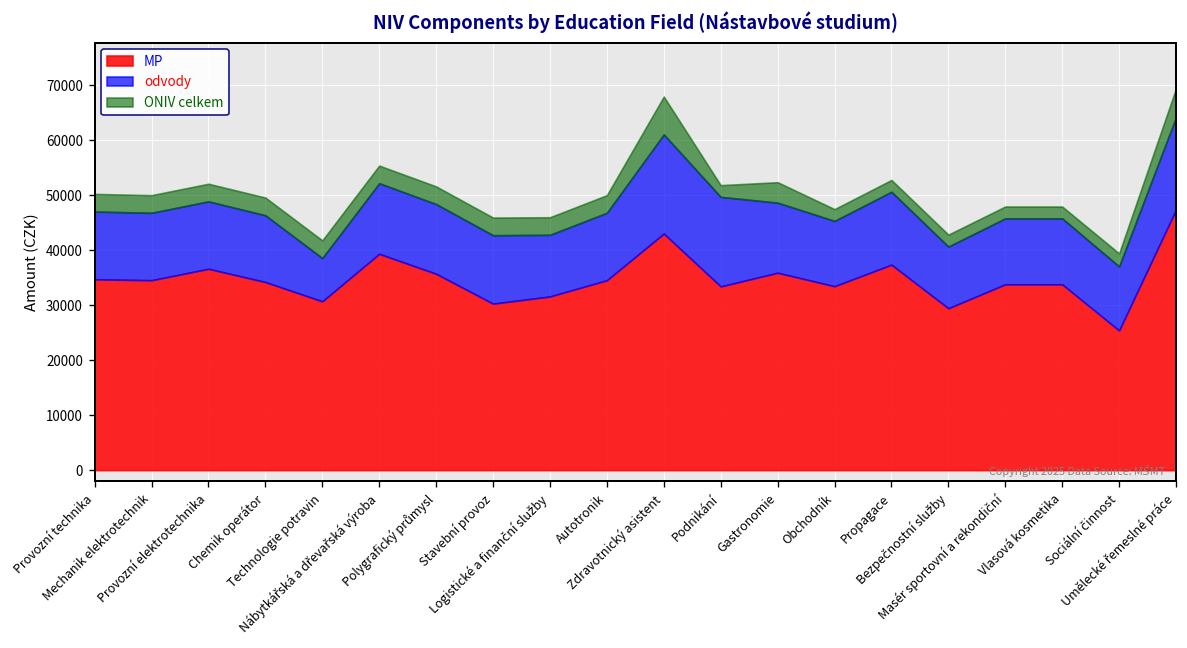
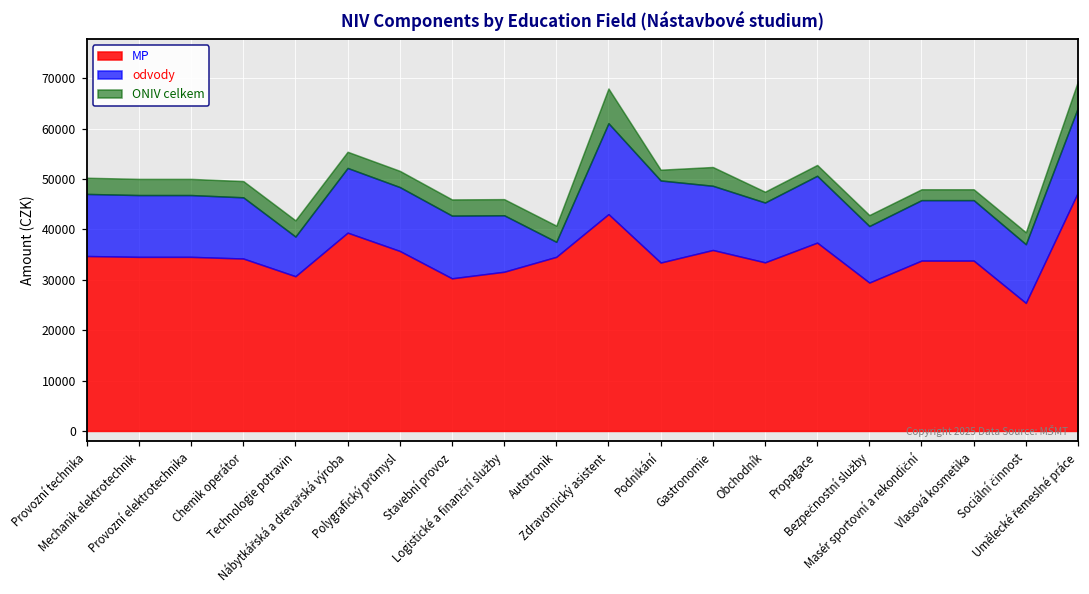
MP, Provozní elektrotechnika: 37000 -> 35000
odvody, Autotronik: 12000 -> 3000
